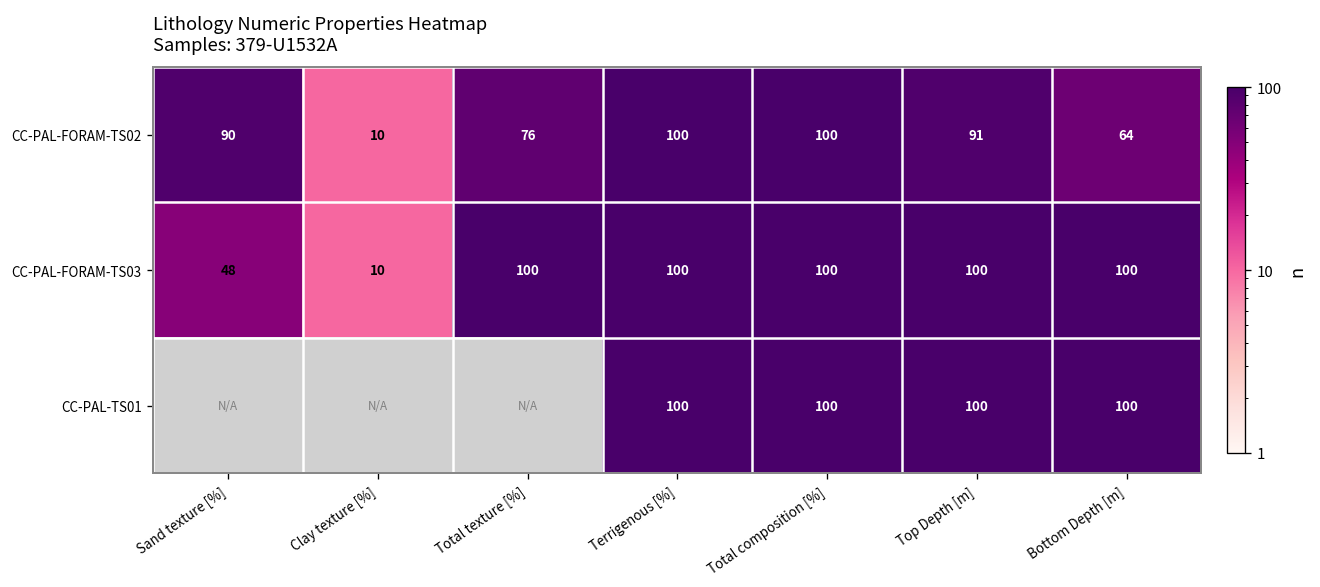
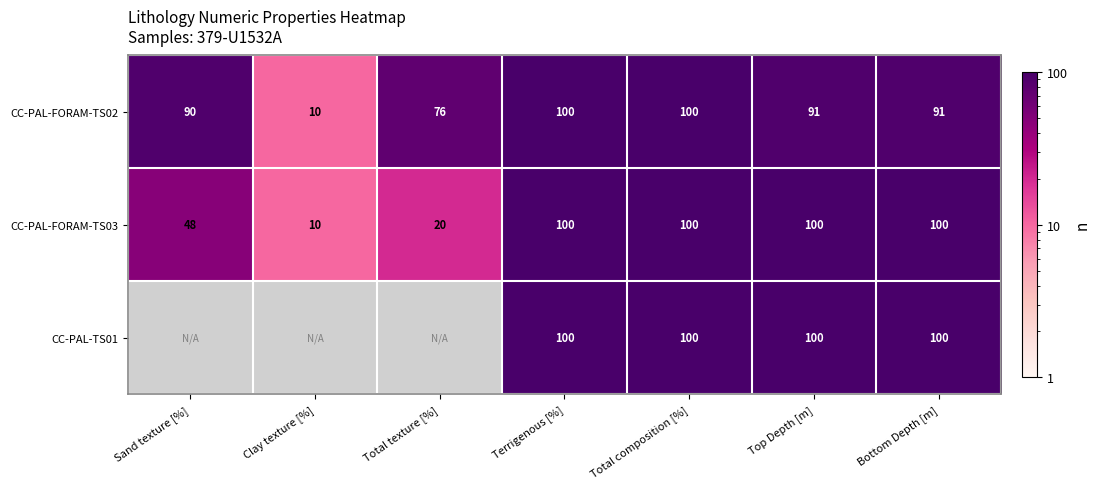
CC-PAL-FORAM-TS02, Bottom Depth [m]: 64 -> 91
CC-PAL-FORAM-TS03, Total texture [%]: 100 -> 20
